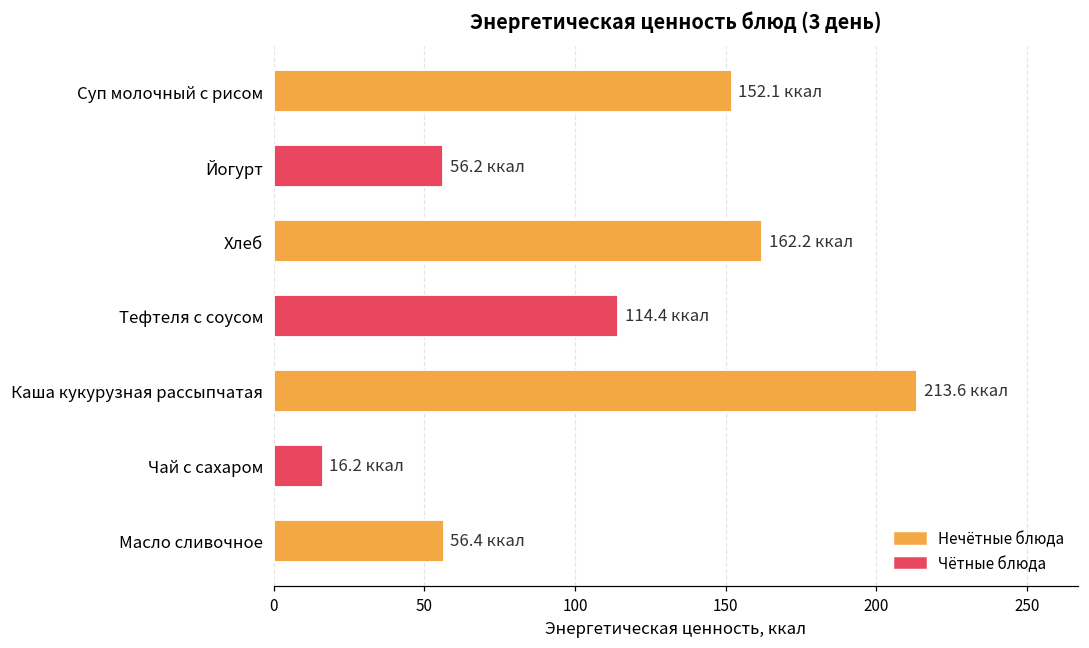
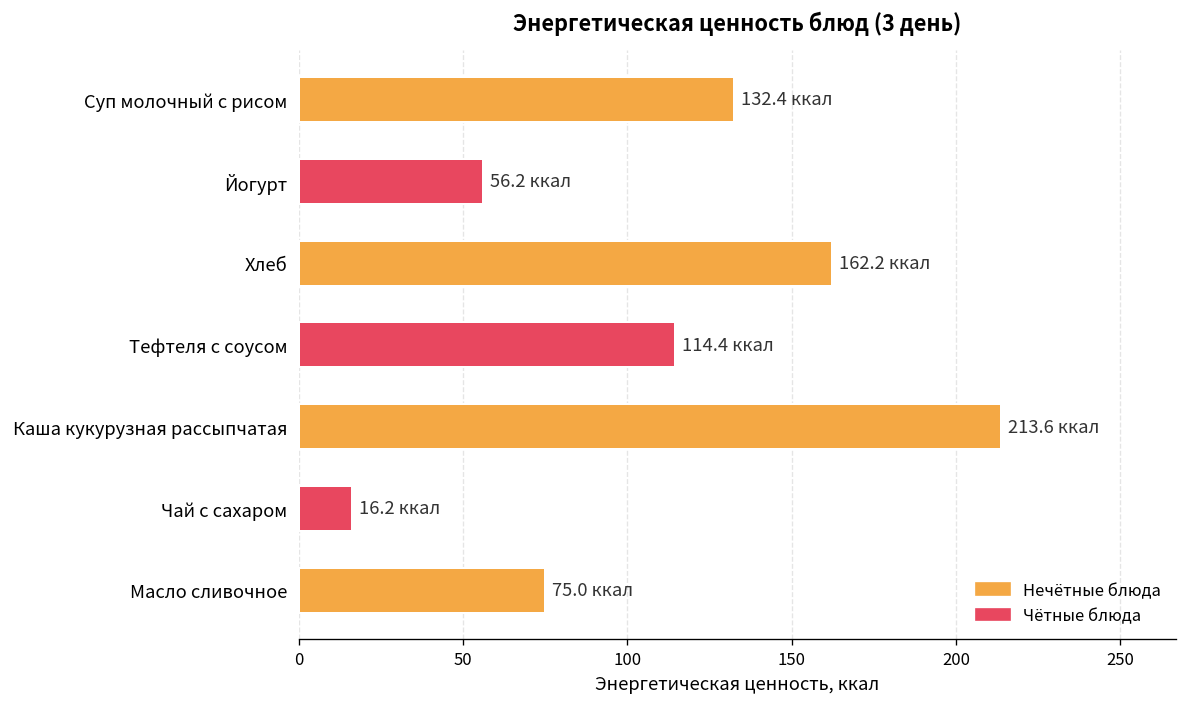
Суп молочный с рисом: 152.1 -> 132.4
Масло сливочное: 56.4 -> 75.0
